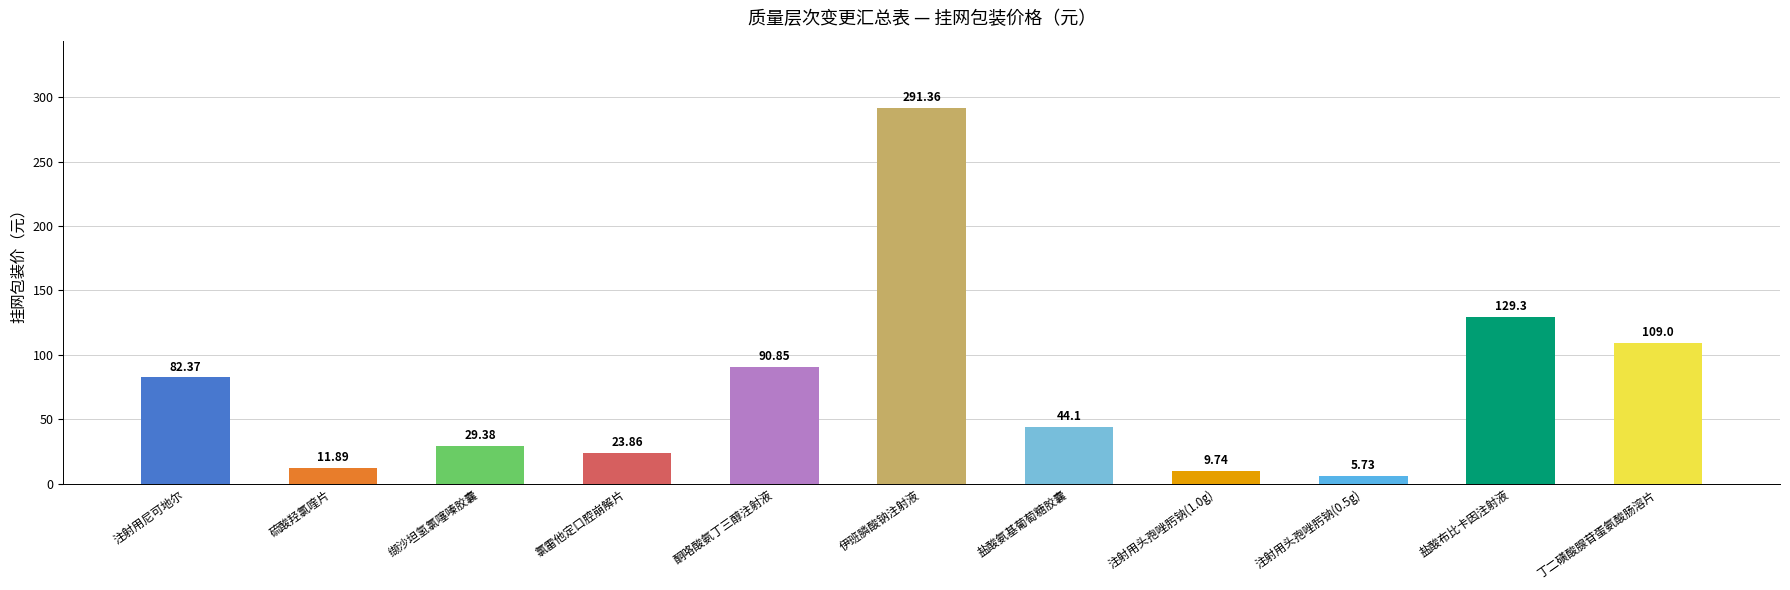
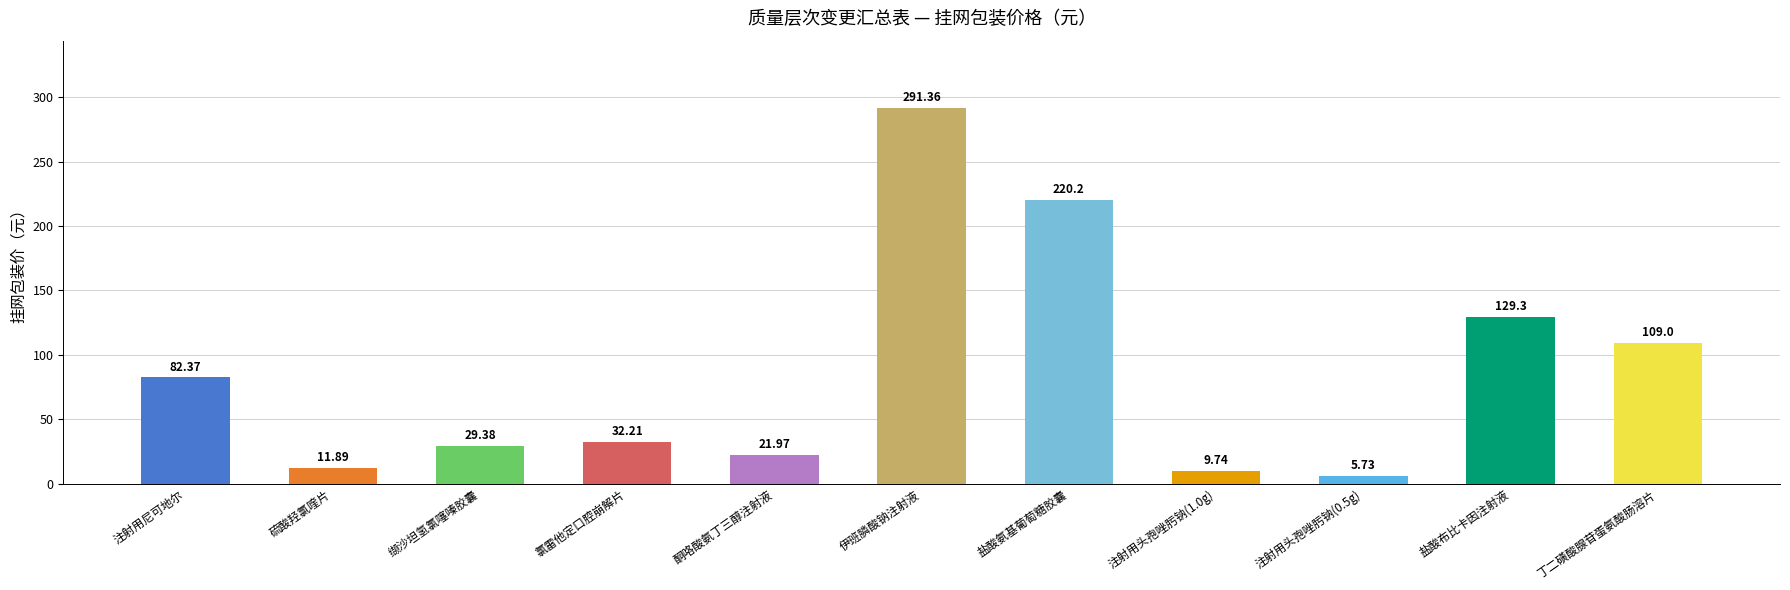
氯雷他定口腔崩解片: 23.86 -> 32.21
酮咯酸氨丁三醇注射液: 90.85 -> 21.97
盐酸氨基葡萄糖胶囊: 44.1 -> 220.2
